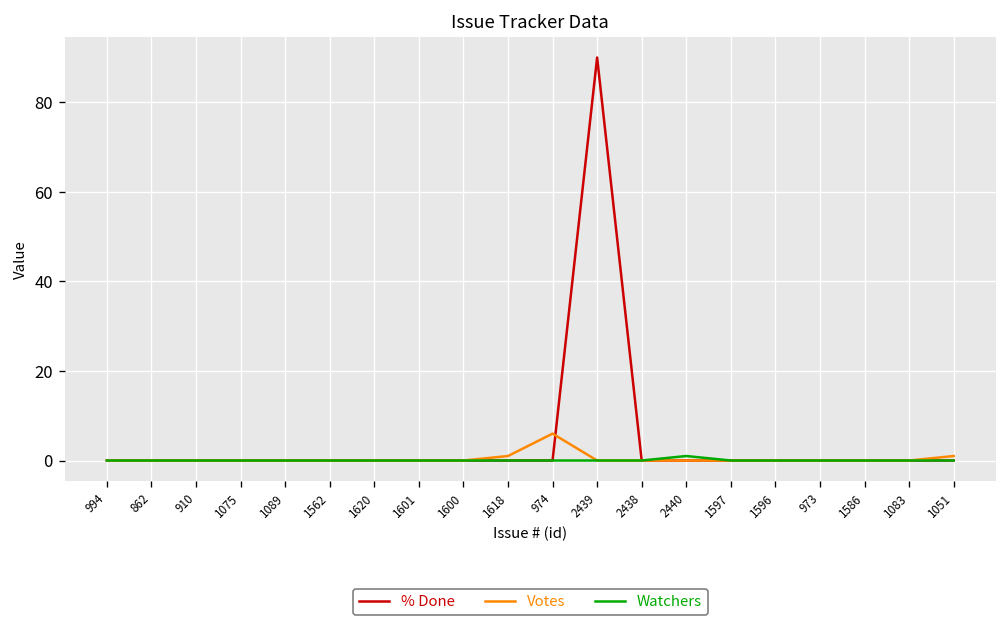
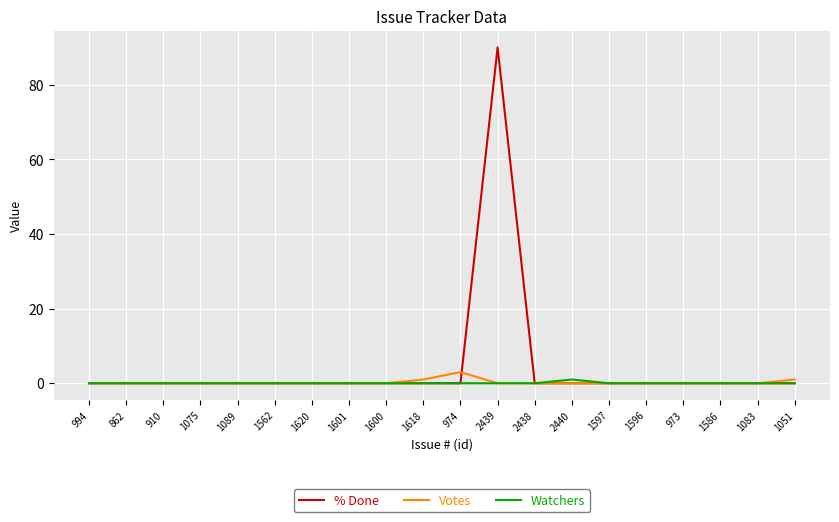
Votes, 974: 6 -> 3
